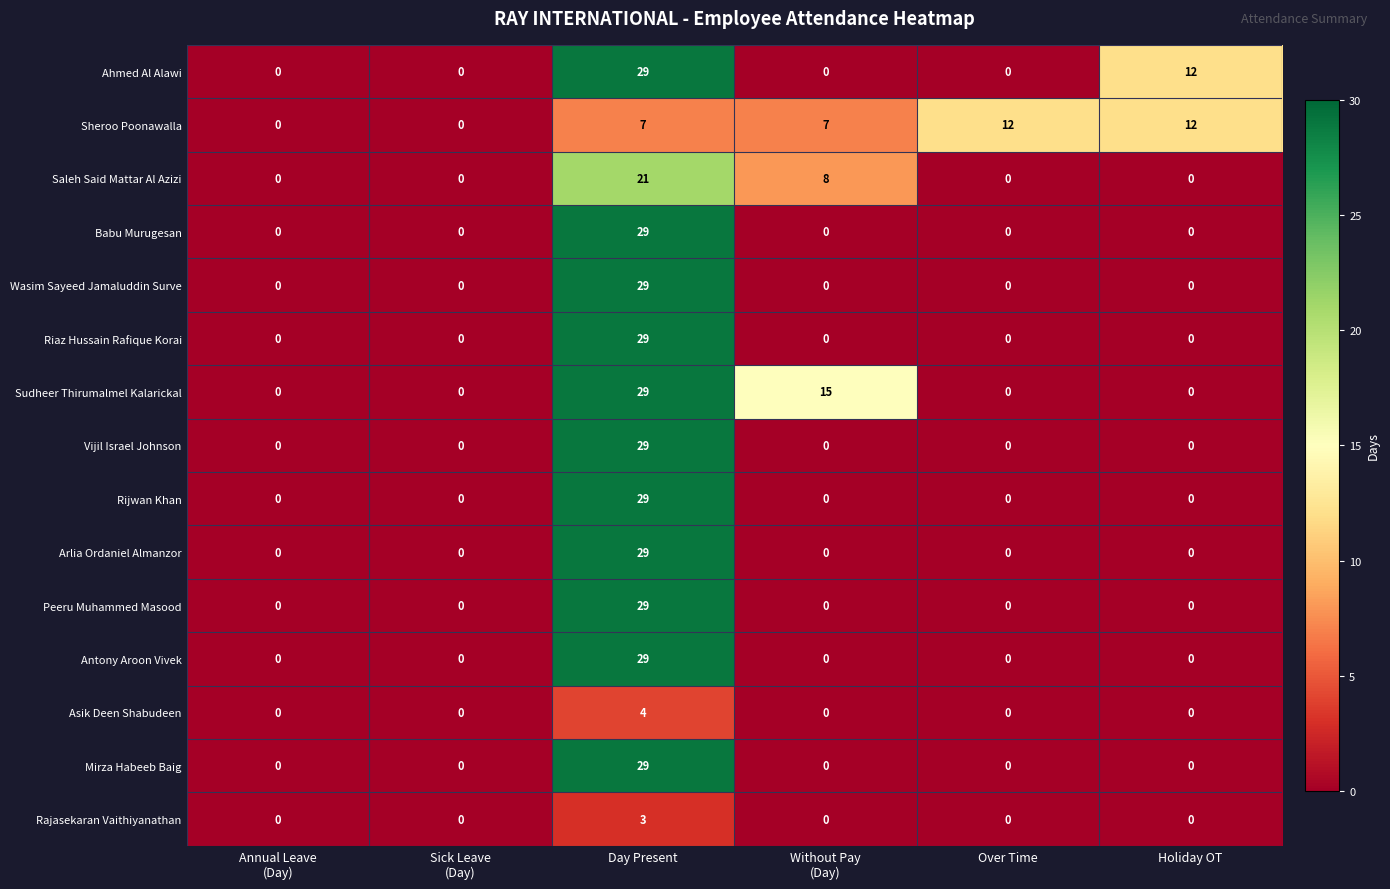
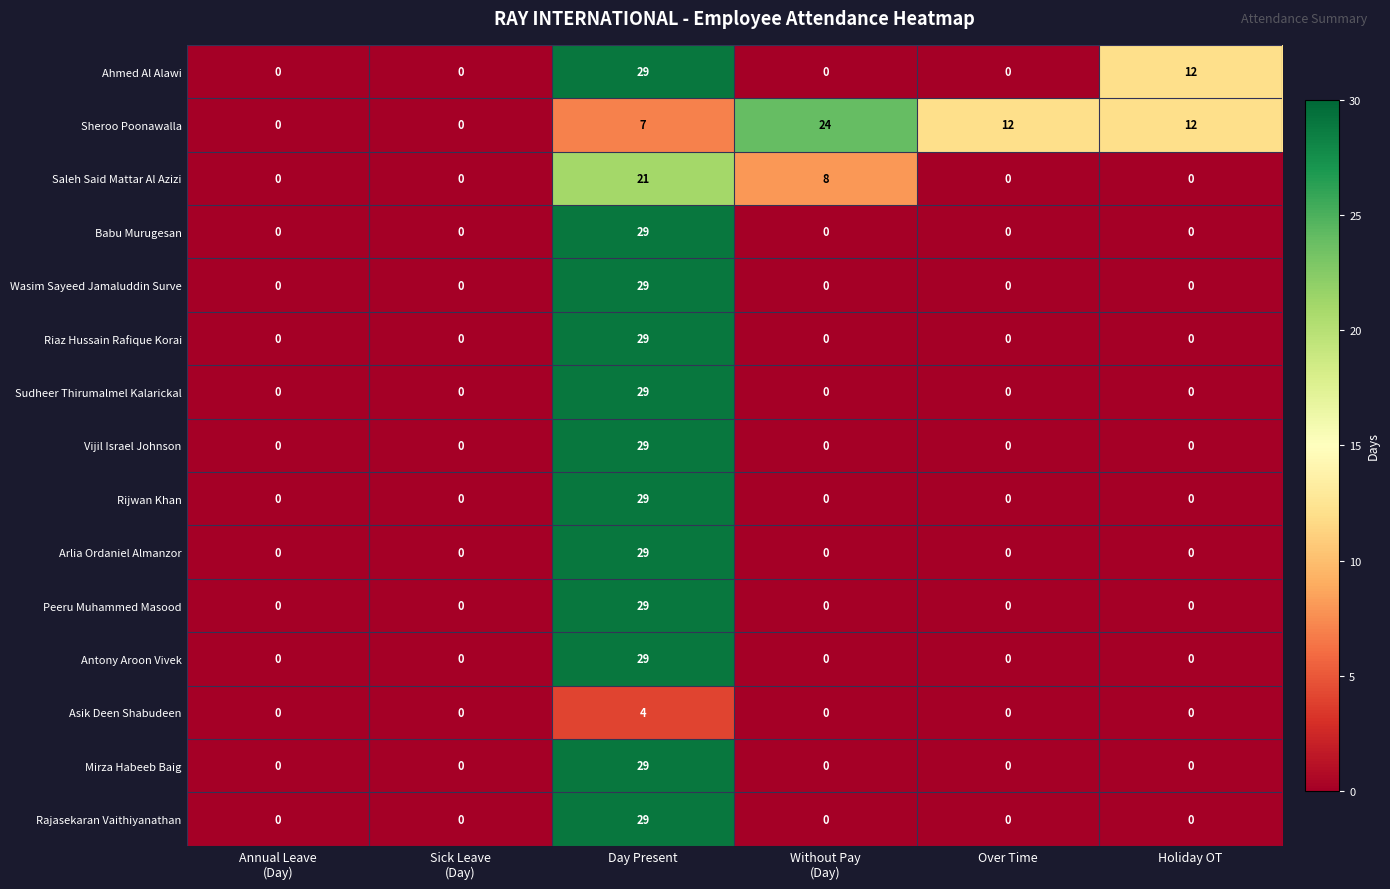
Sheroo Poonawalla, Without Pay (Day): 7 -> 24
Sudheer Thirumalmel Kalarickal, Without Pay (Day): 15 -> 0
Rajasekaran Vaithiyanathan, Day Present: 3 -> 29
